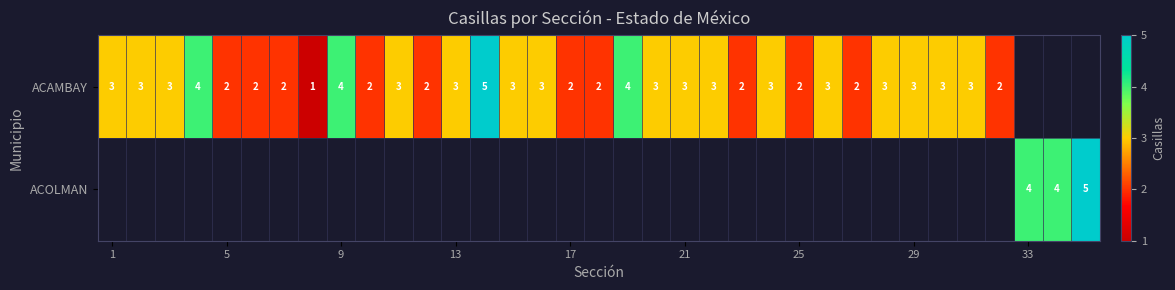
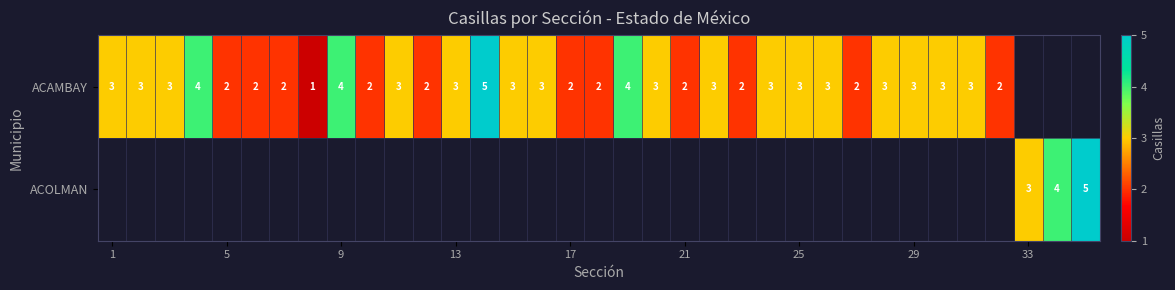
ACAMBAY, 21: 3 -> 2
ACAMBAY, 25: 2 -> 3
ACOLMAN, 33: 4 -> 3
